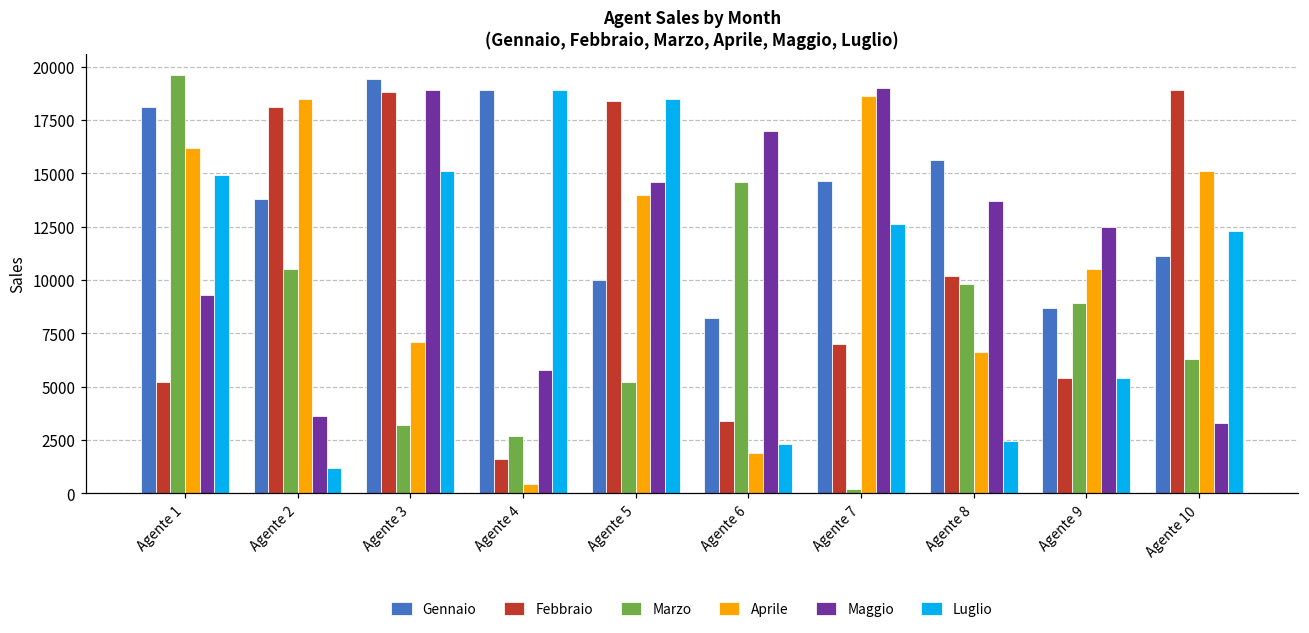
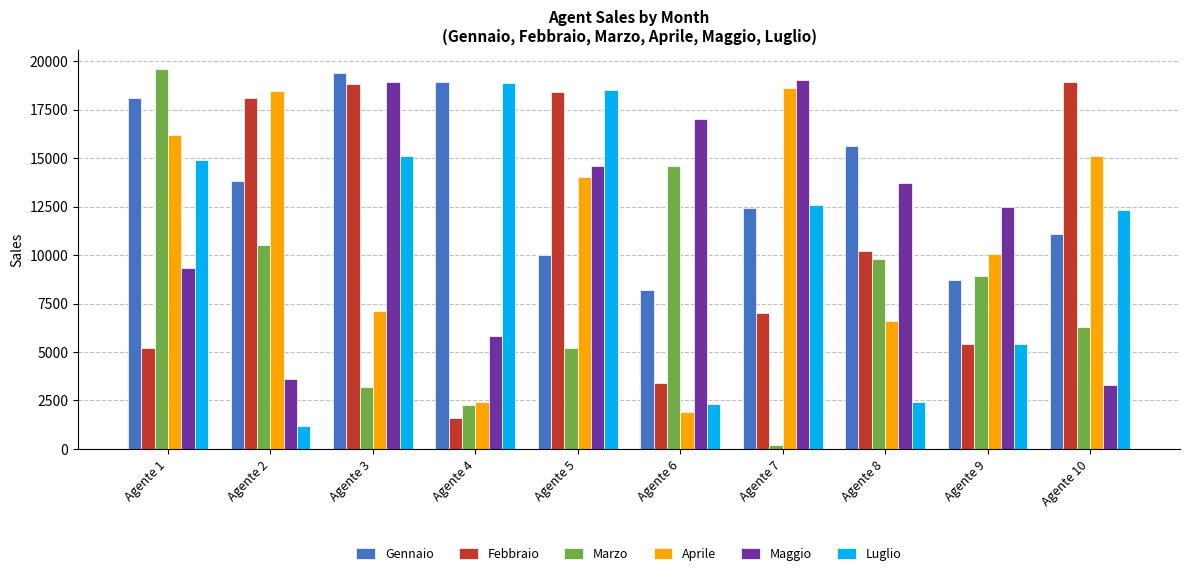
Marzo, Agente 4: 2700 -> 2200
Aprile, Agente 4: 500 -> 2400
Gennaio, Agente 7: 14600 -> 12400
Aprile, Agente 9: 10500 -> 10100
